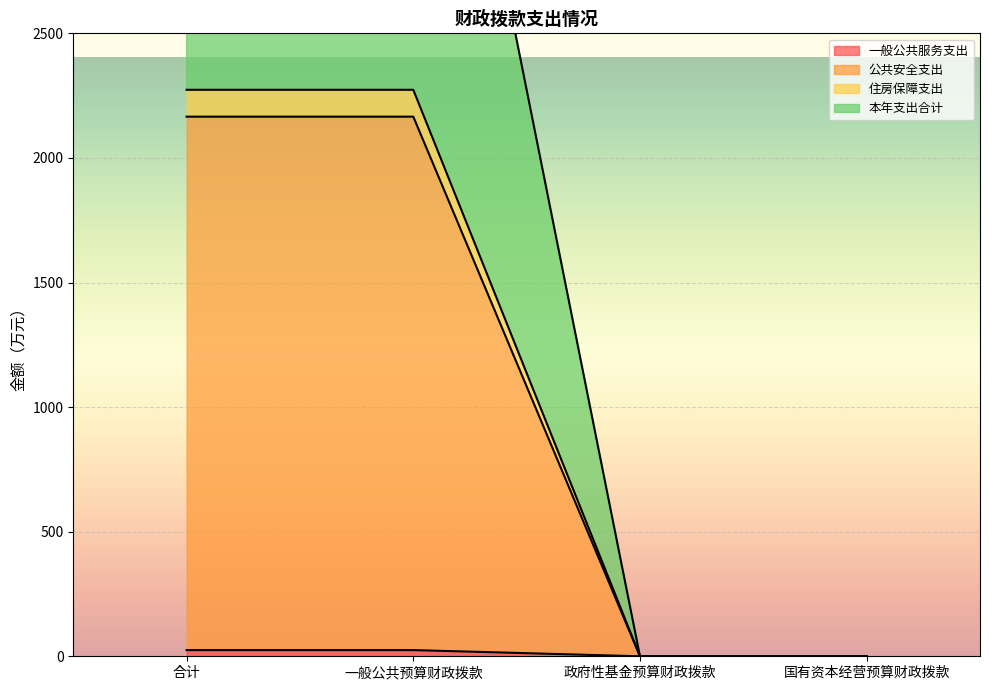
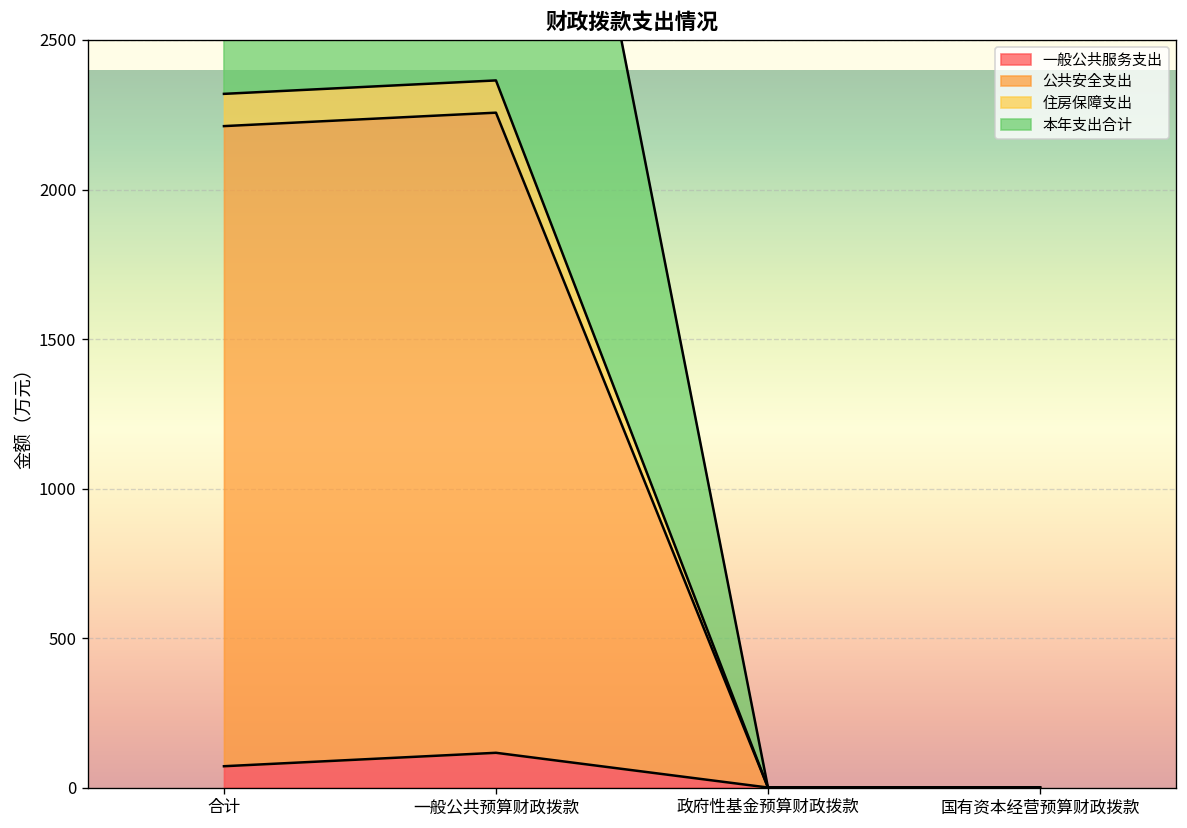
一般公共服务支出, 合计: 20 -> 70
一般公共服务支出, 一般公共预算财政拨款: 20 -> 120
